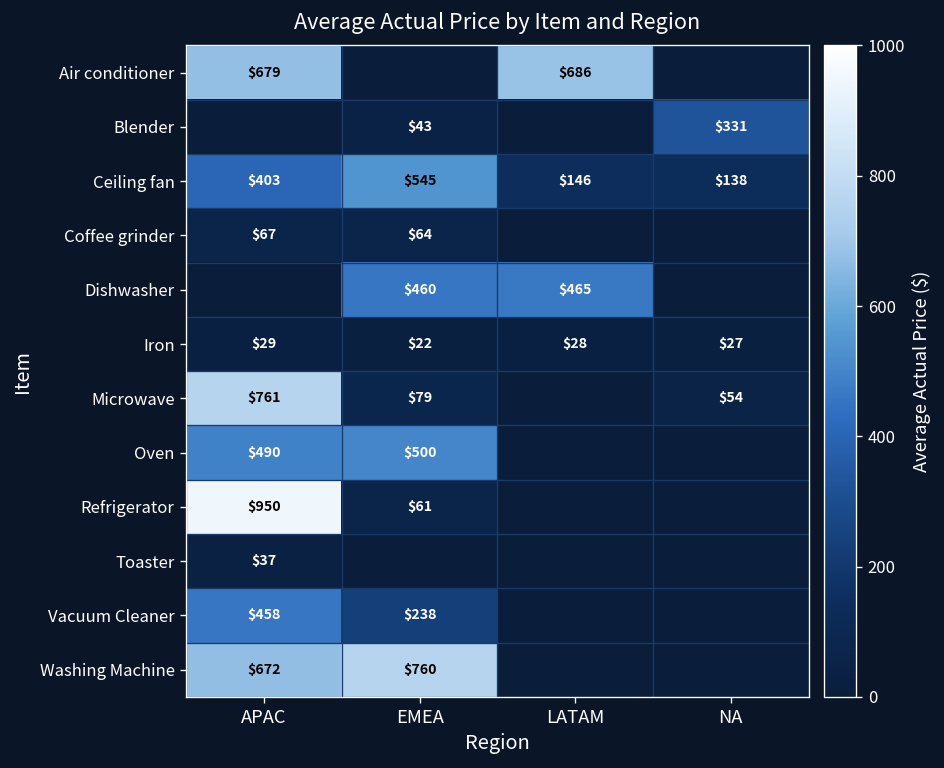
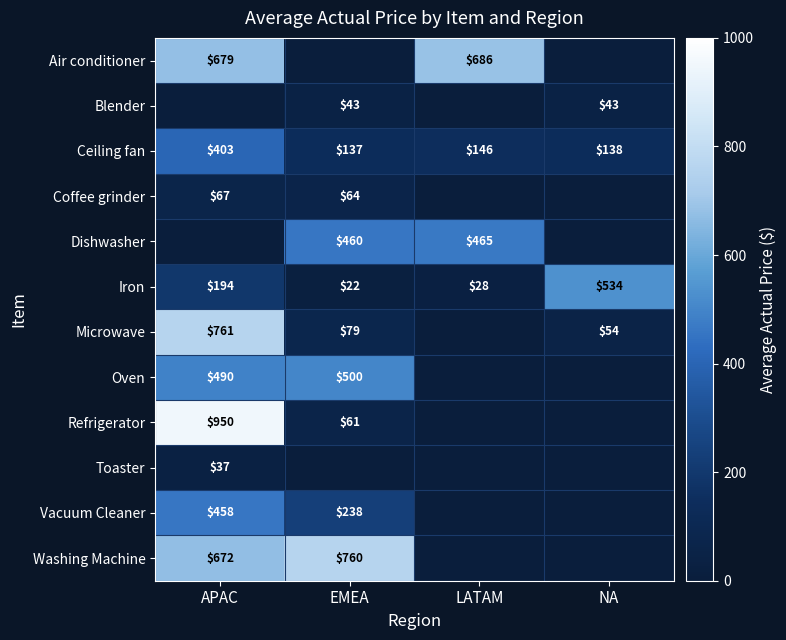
Blender, NA: $331 -> $43
Ceiling fan, EMEA: $545 -> $137
Iron, APAC: $29 -> $194
Iron, NA: $27 -> $534
